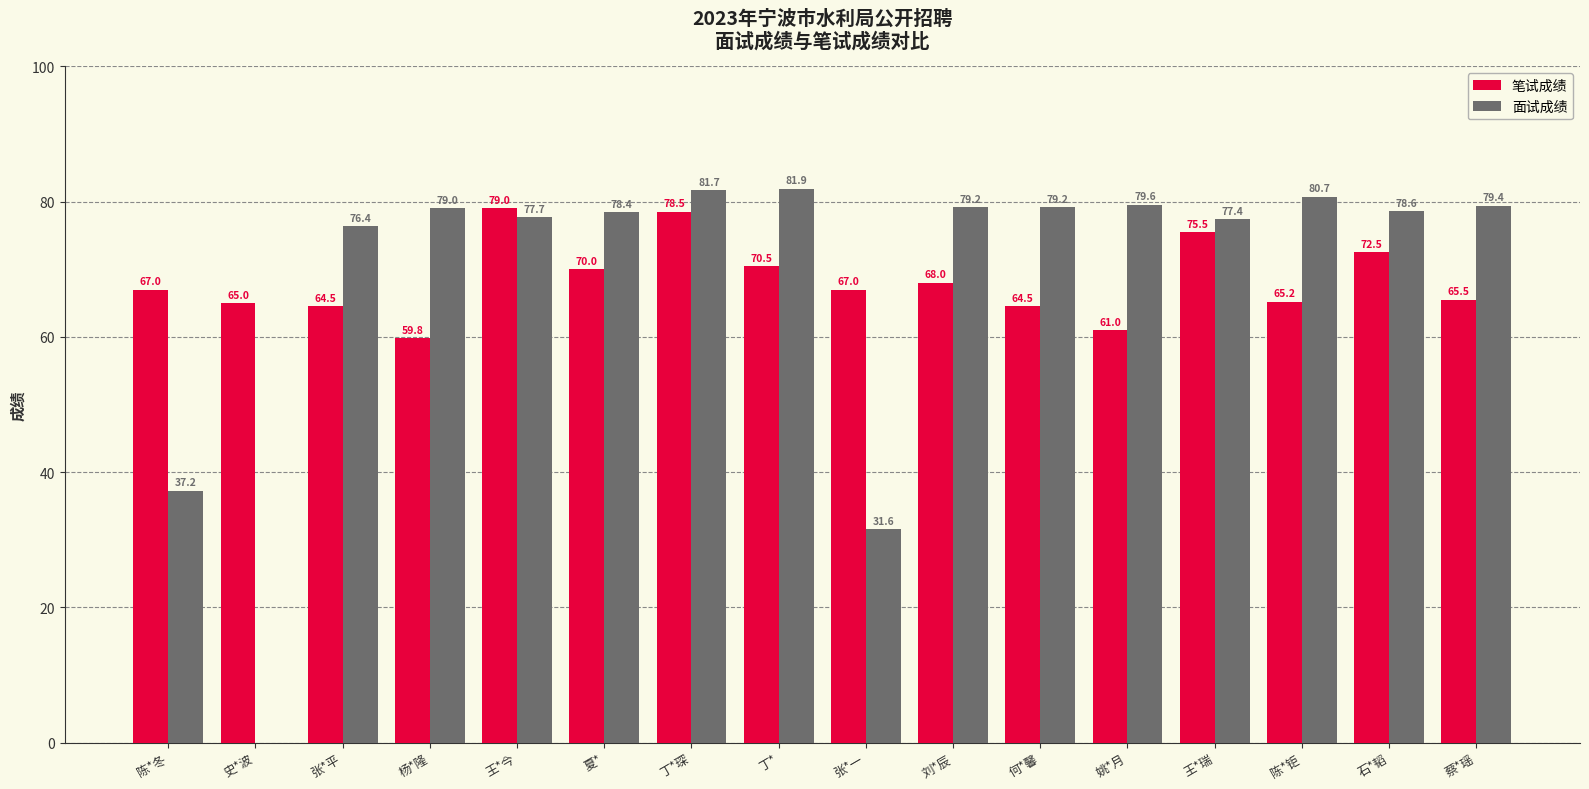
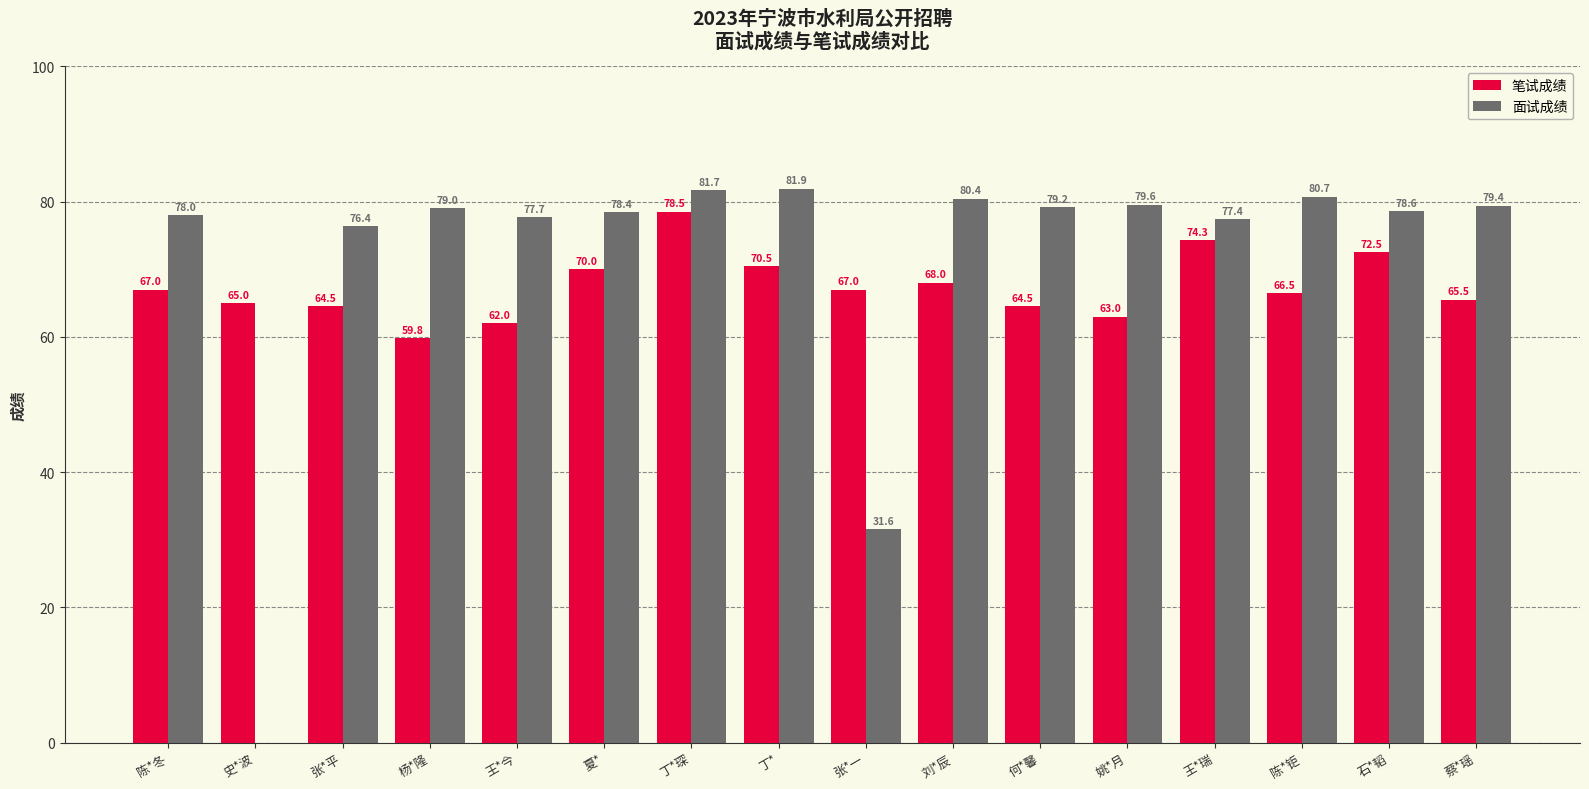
面试成绩, 陈*冬: 37.2 -> 78.0
笔试成绩, 王*今: 79.0 -> 62.0
面试成绩, 刘*辰: 79.2 -> 80.4
笔试成绩, 姚*月: 61.0 -> 63.0
笔试成绩, 王*瑞: 75.5 -> 74.3
笔试成绩, 陈*钜: 65.2 -> 66.5
